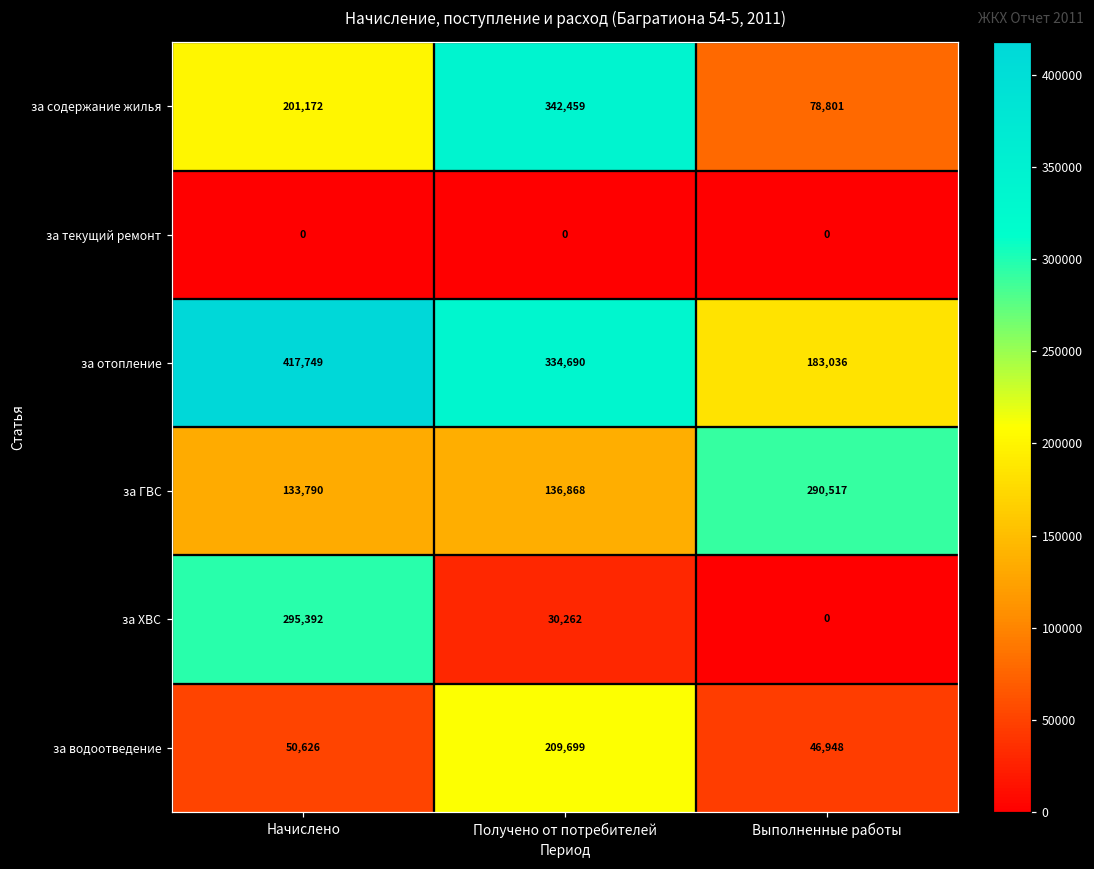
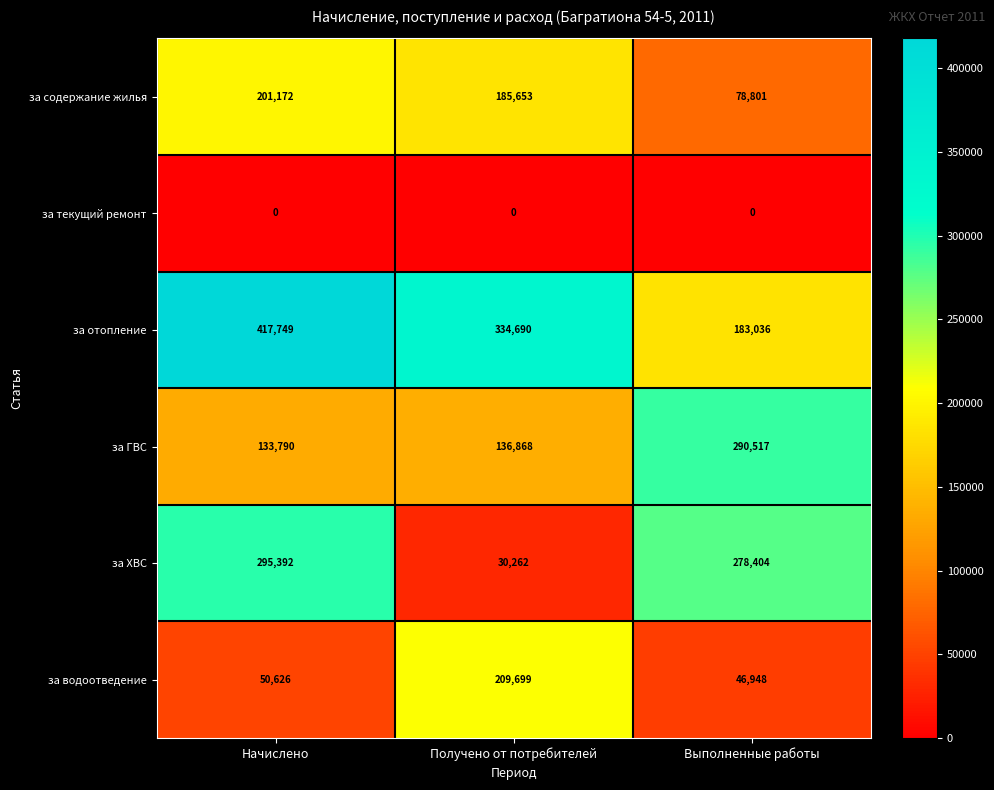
за содержание жилья, Получено от потребителей: 342,459 -> 185,653
за ХВС, Выполненные работы: 0 -> 278,404
